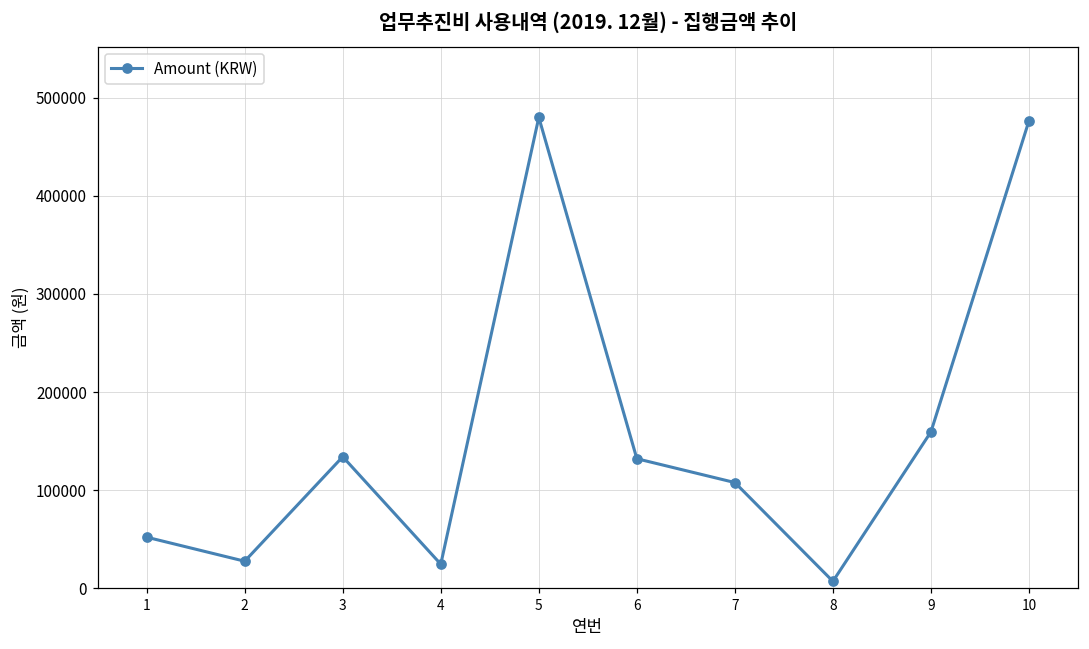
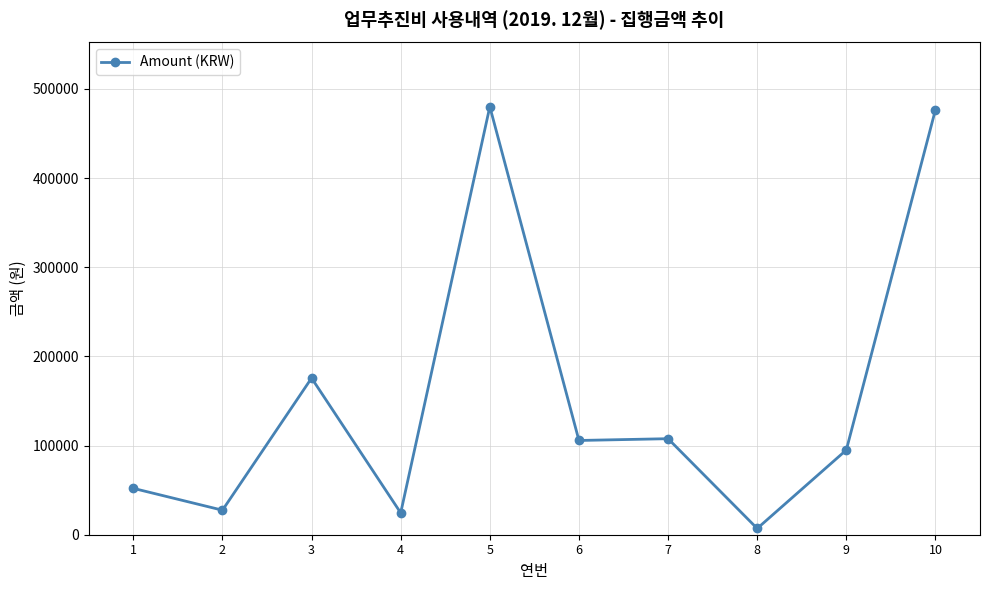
3: 130000 -> 180000
6: 130000 -> 110000
9: 160000 -> 100000
